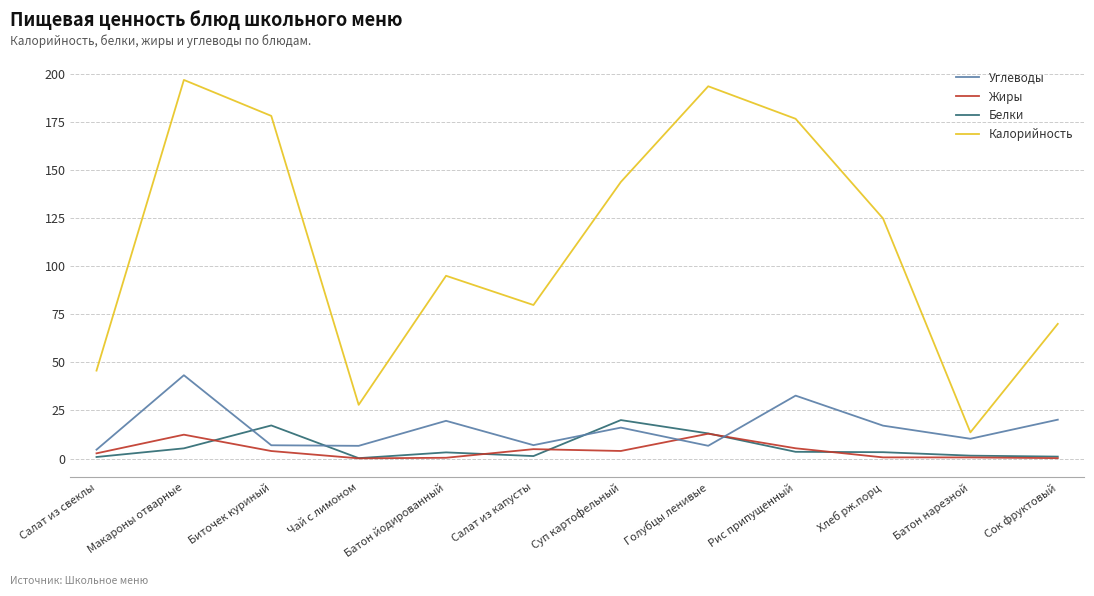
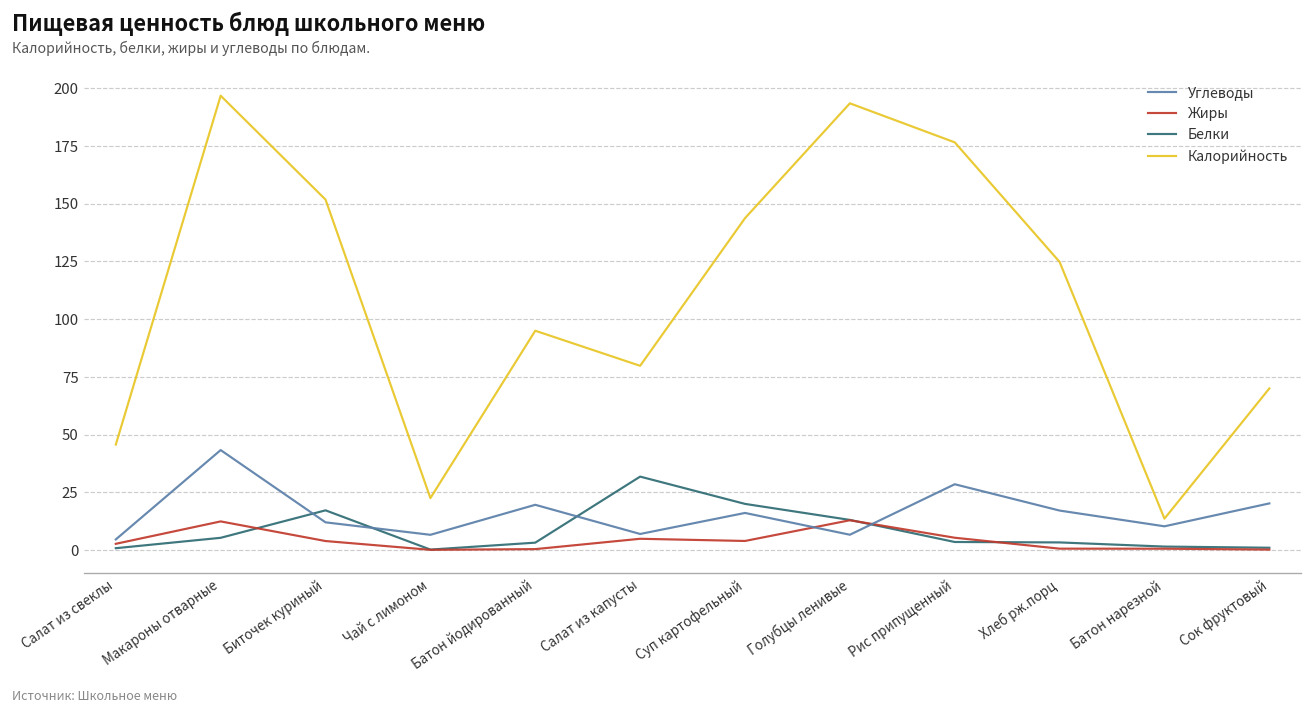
Калорийность, Биточек куриный: 178 -> 152
Углеводы, Биточек куриный: 7 -> 12
Калорийность, Чай с лимоном: 28 -> 23
Белки, Салат из капусты: 1 -> 32
Углеводы, Рис припущенный: 33 -> 29
